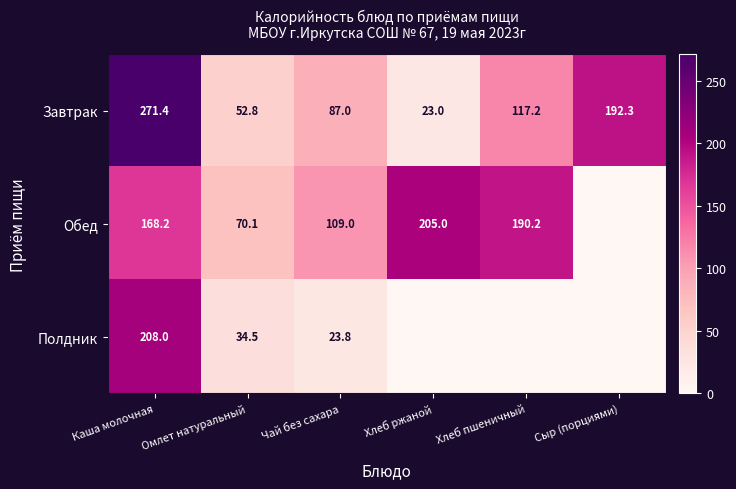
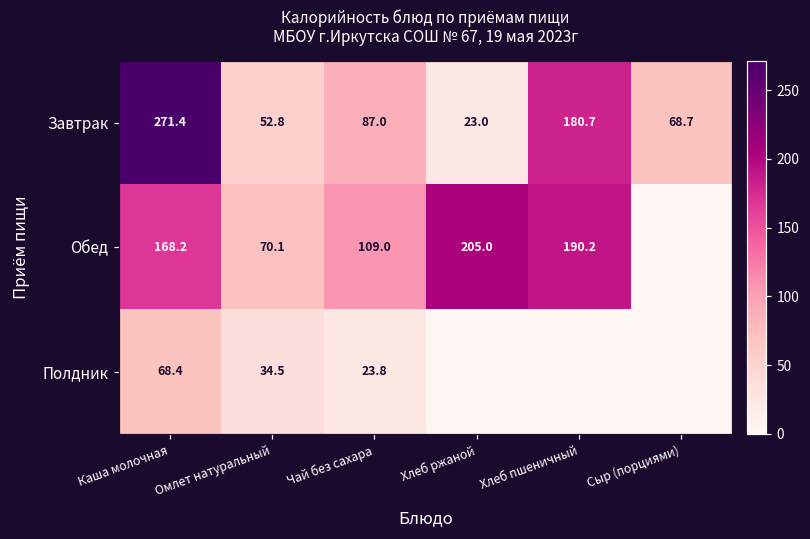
Завтрак, Хлеб пшеничный: 117.2 -> 180.7
Завтрак, Сыр (порциями): 192.3 -> 68.7
Полдник, Каша молочная: 208.0 -> 68.4
